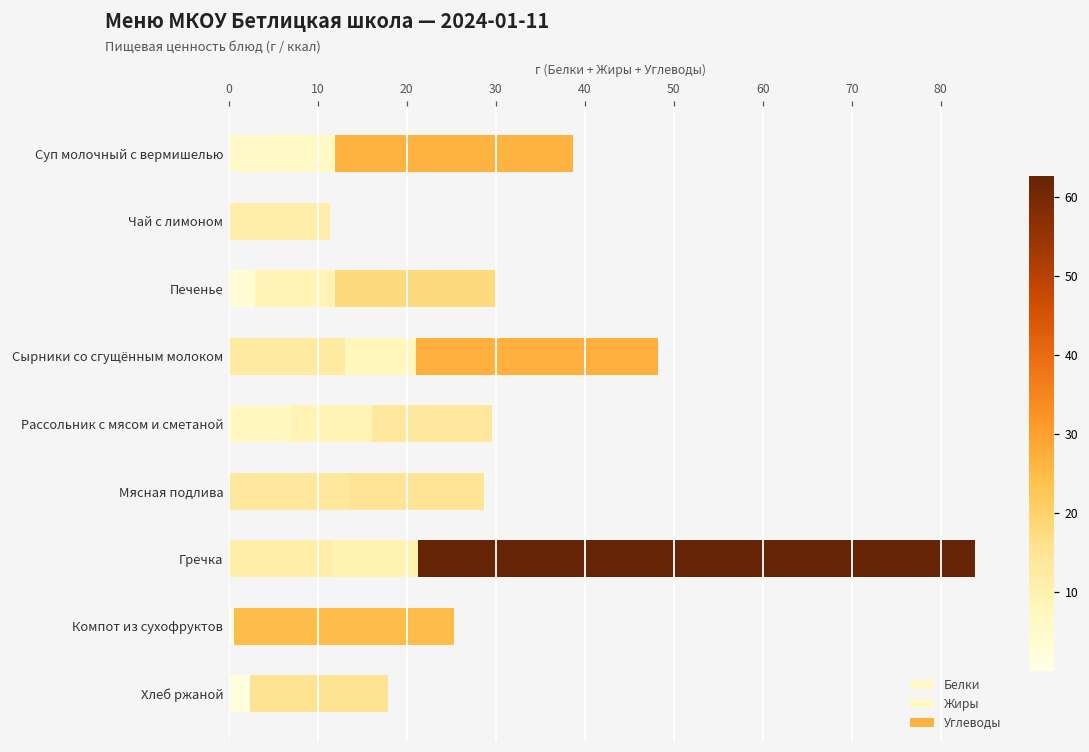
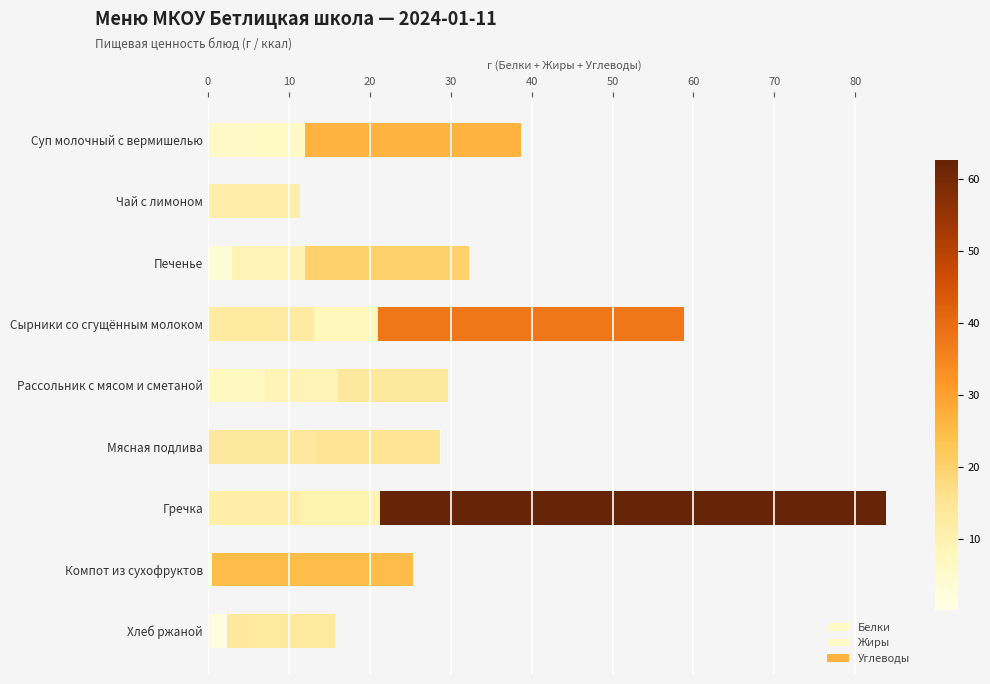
Углеводы, Печенье: 18 -> 20
Углеводы, Сырники со сгущённым молоком: 27 -> 38
Углеводы, Хлеб ржаной: 16 -> 13
